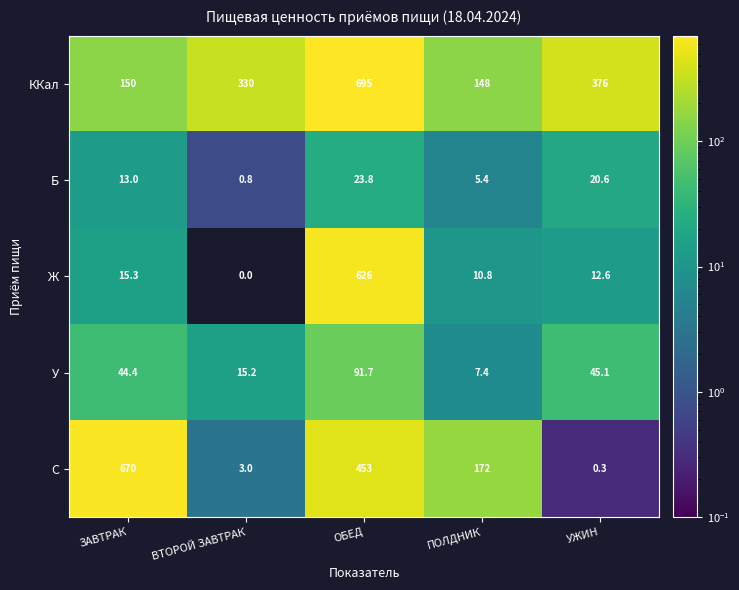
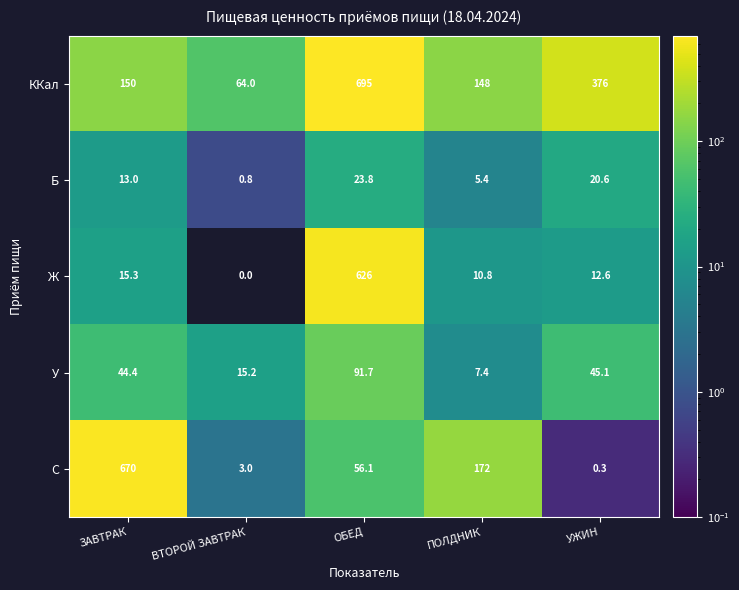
ККал, ВТОРОЙ ЗАВТРАК: 330 -> 64.0
C, ОБЕД: 453 -> 56.1
